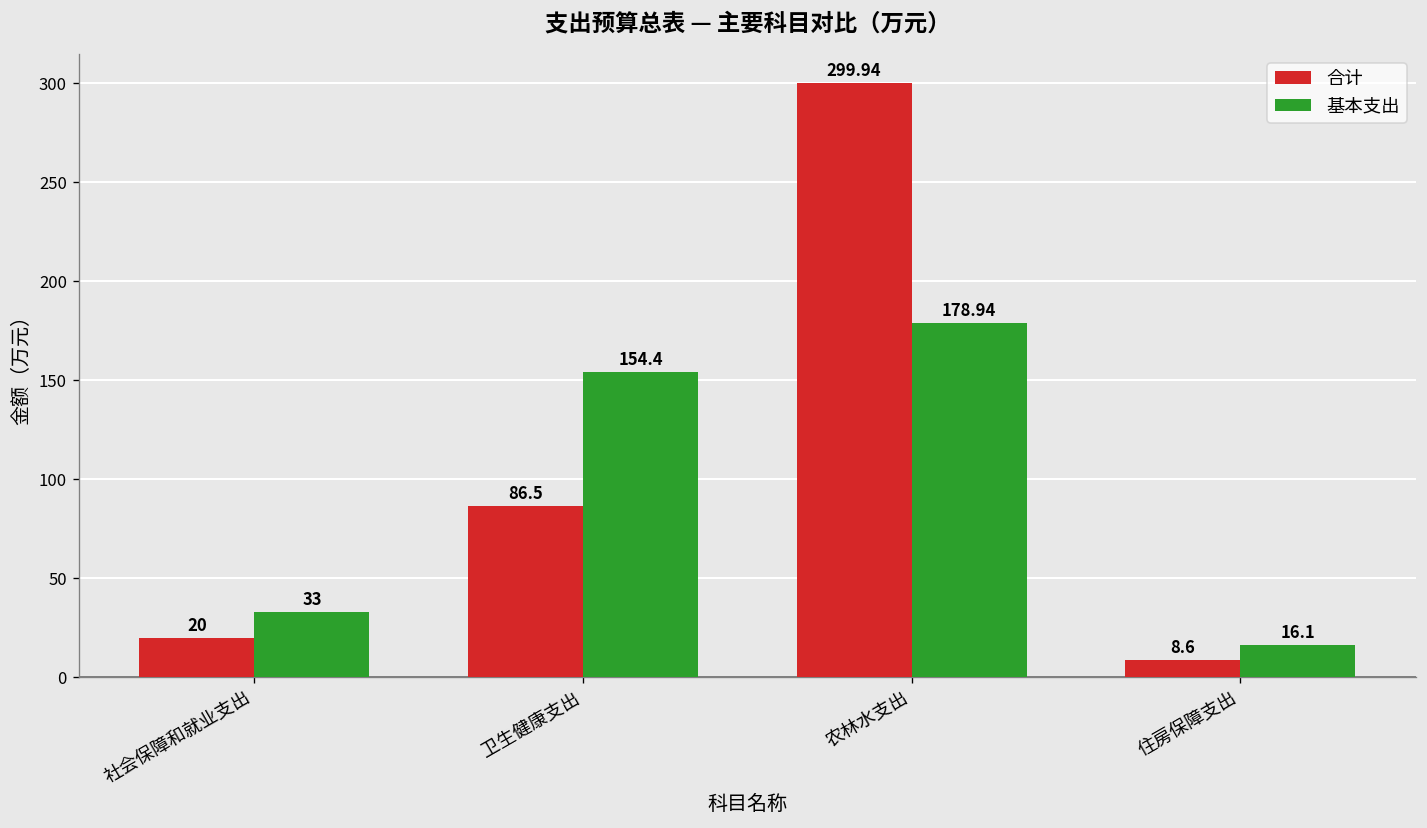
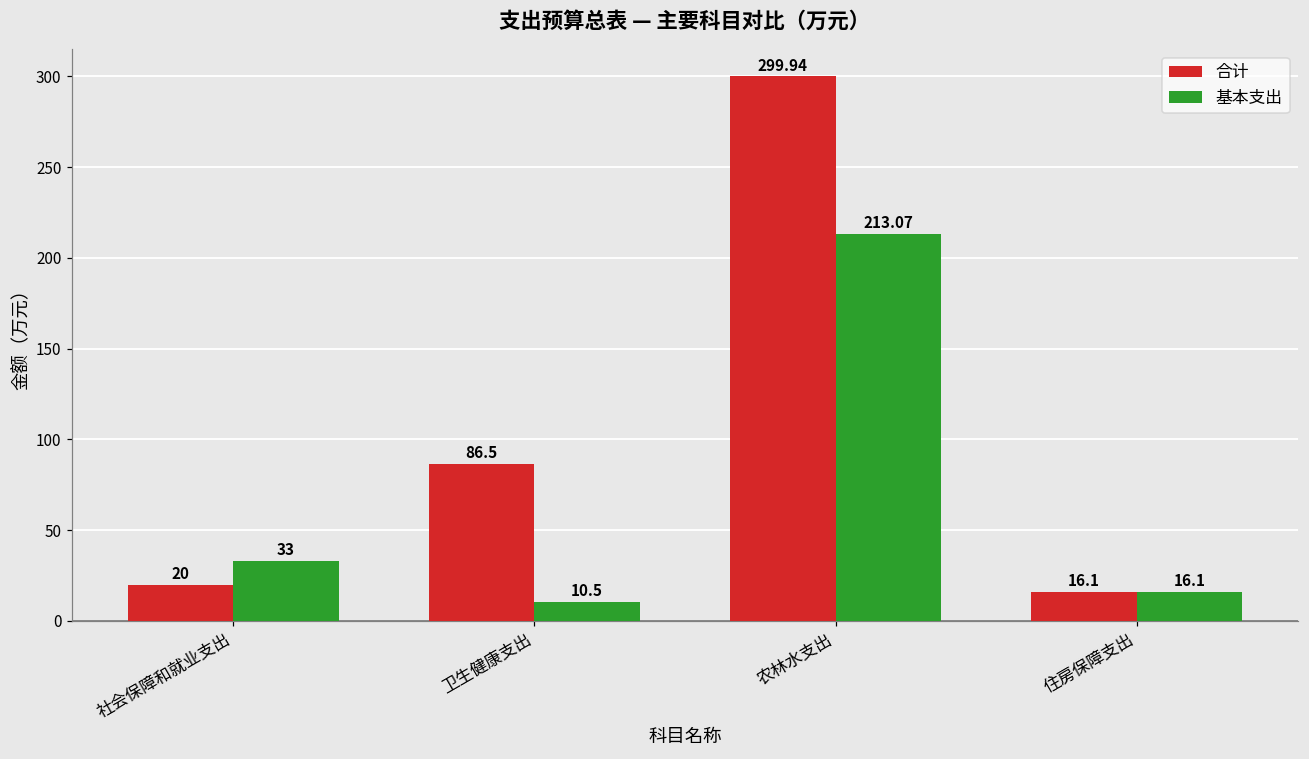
基本支出, 卫生健康支出: 154.4 -> 10.5
基本支出, 农林水支出: 178.94 -> 213.07
合计, 住房保障支出: 8.6 -> 16.1
